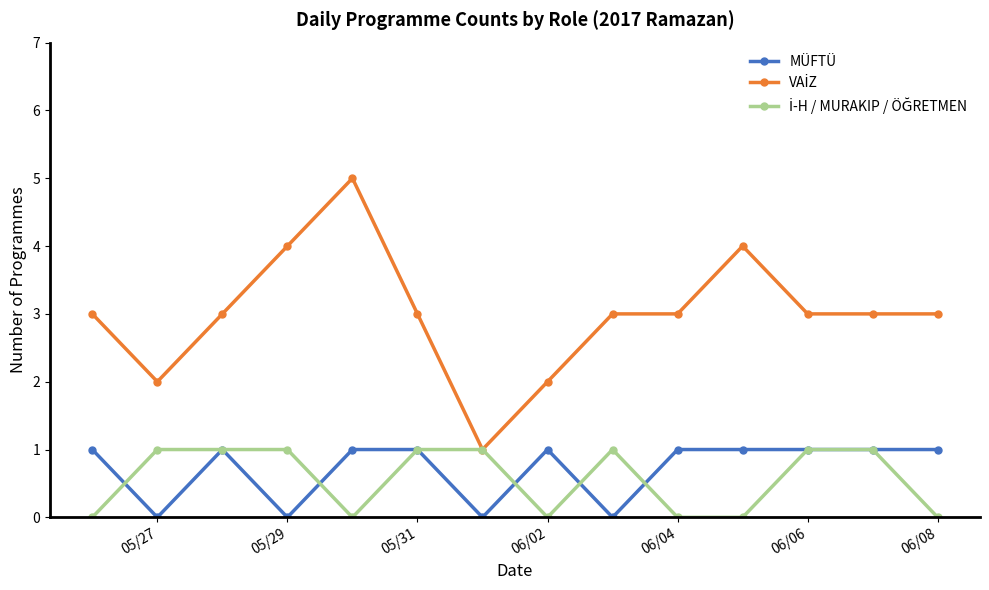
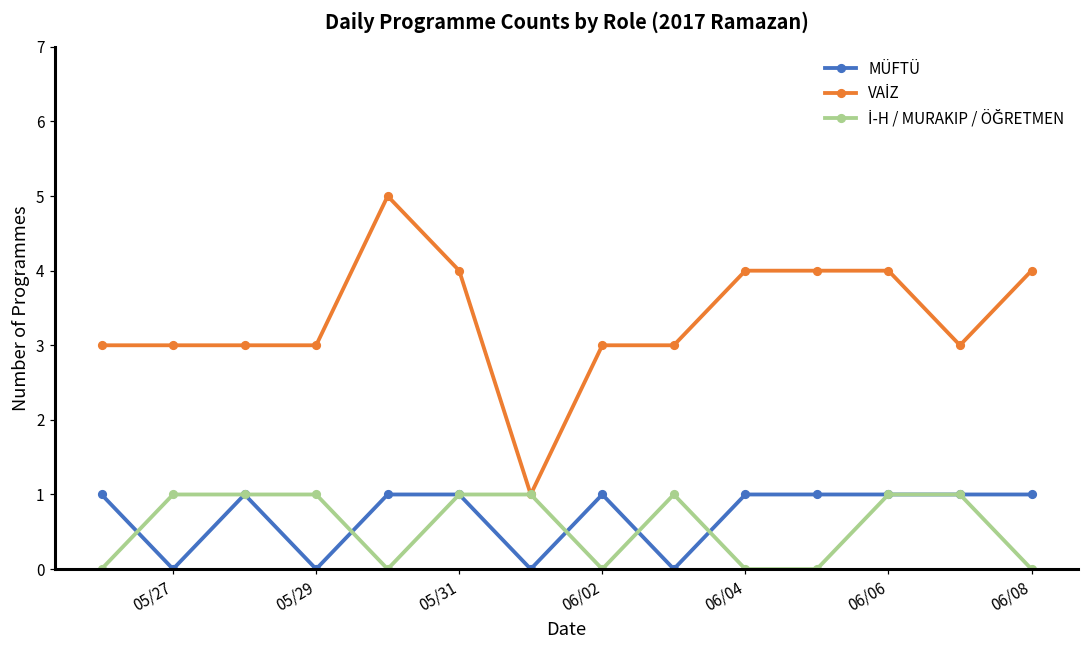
VAİZ, 05/27: 2 -> 3
VAİZ, 05/29: 4 -> 3
VAİZ, 05/31: 3 -> 4
VAİZ, 06/02: 2 -> 3
VAİZ, 06/04: 3 -> 4
VAİZ, 06/06: 3 -> 4
VAİZ, 06/08: 3 -> 4
